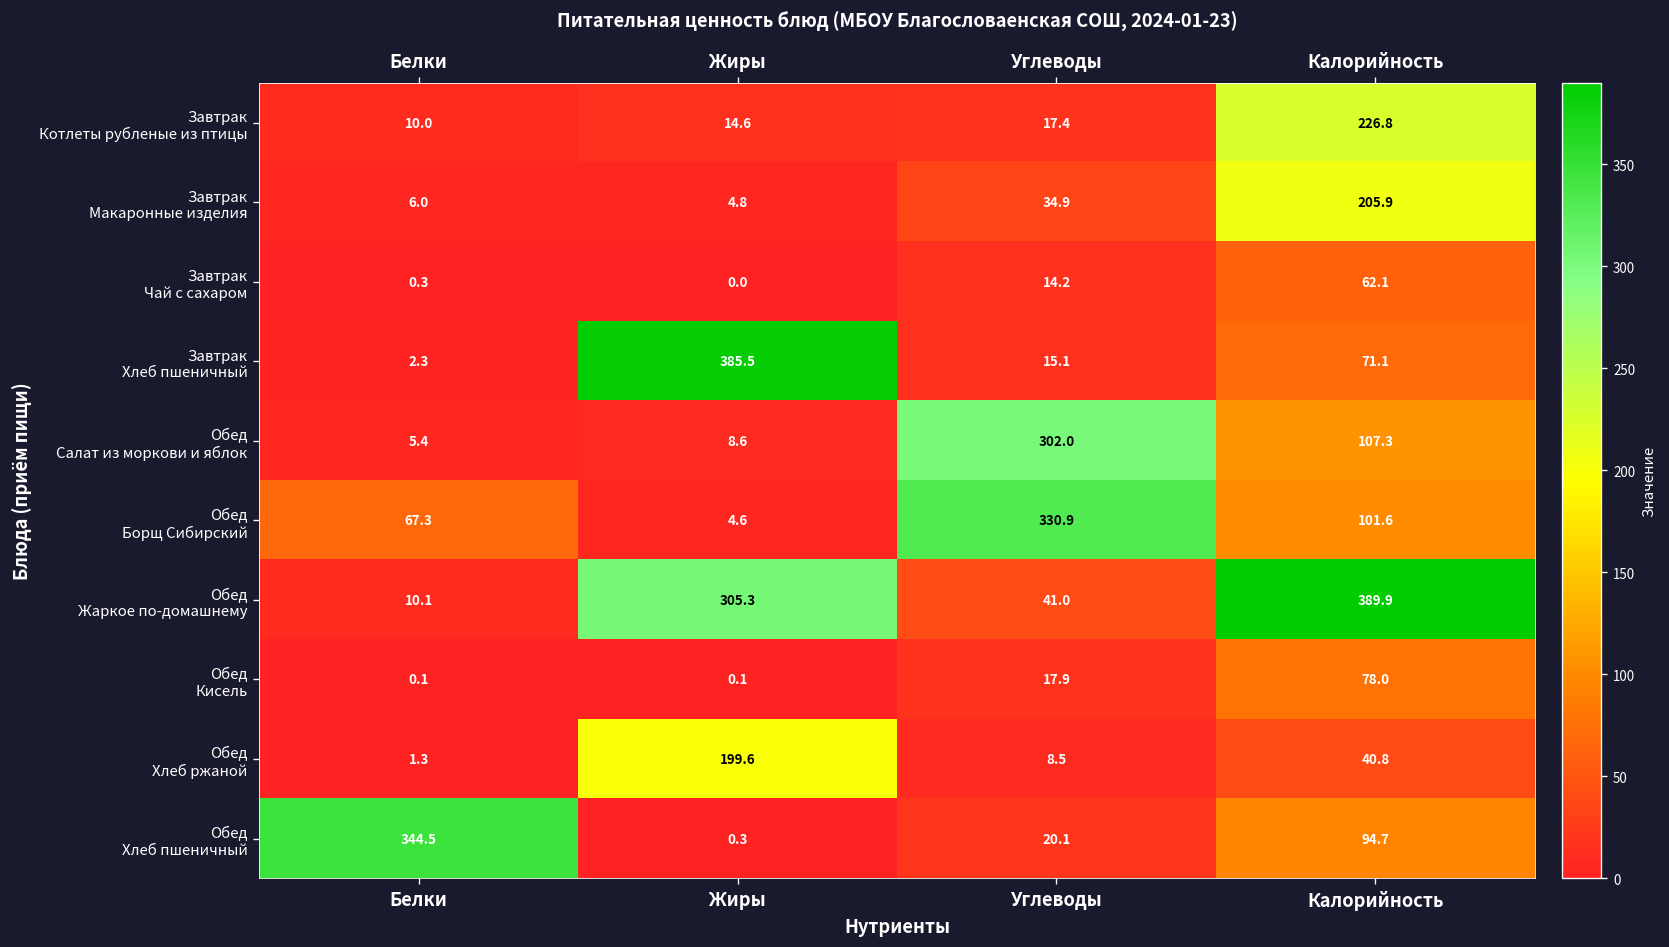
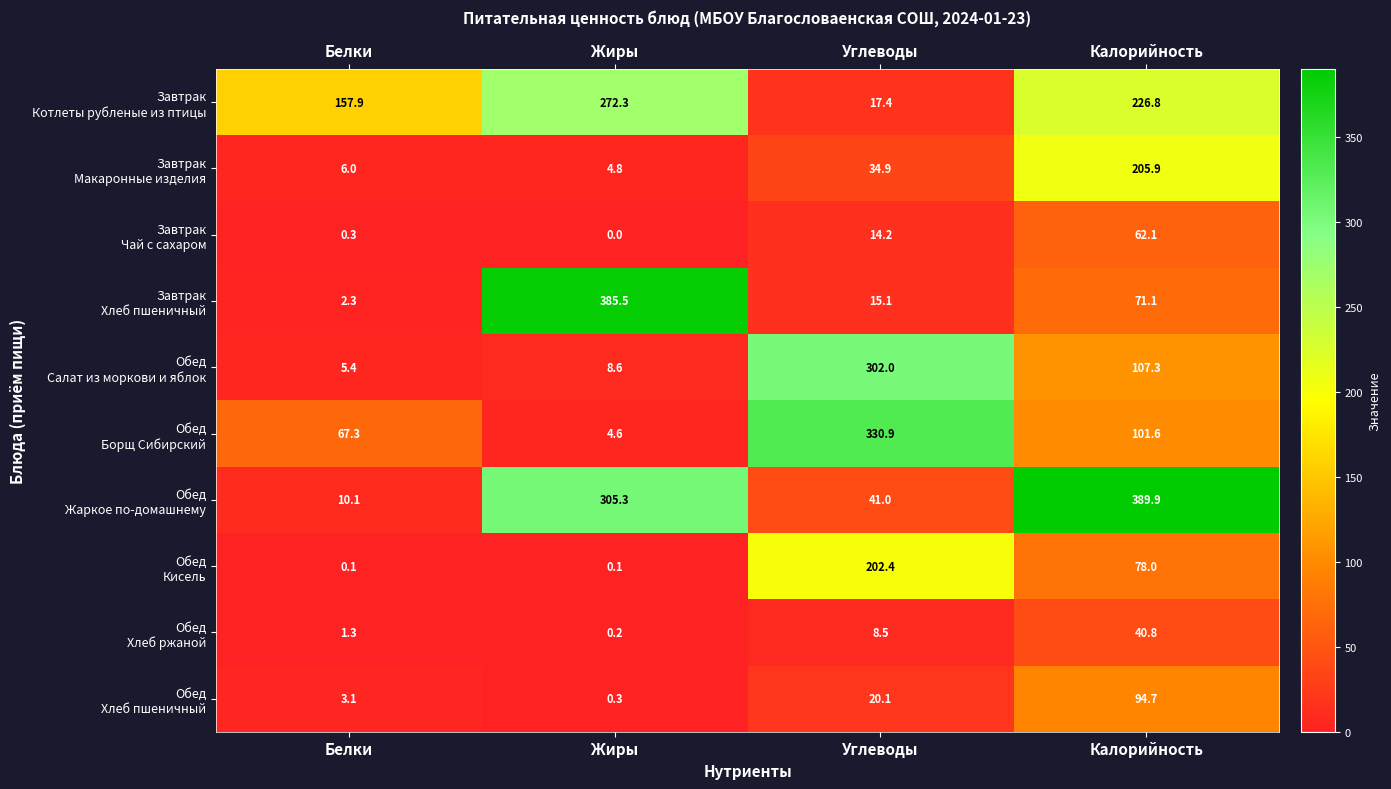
Завтрак Котлеты рубленые из птицы, Белки: 10.0 -> 157.9
Завтрак Котлеты рубленые из птицы, Жиры: 14.6 -> 272.3
Обед Кисель, Углеводы: 17.9 -> 202.4
Обед Хлеб ржаной, Жиры: 199.6 -> 0.2
Обед Хлеб пшеничный, Белки: 344.5 -> 3.1
